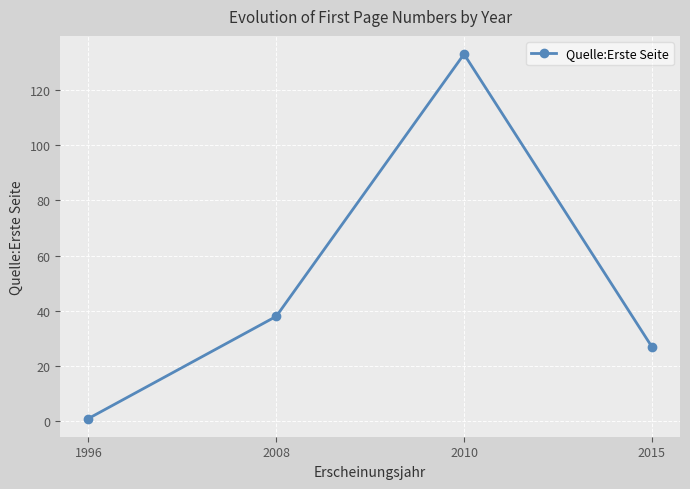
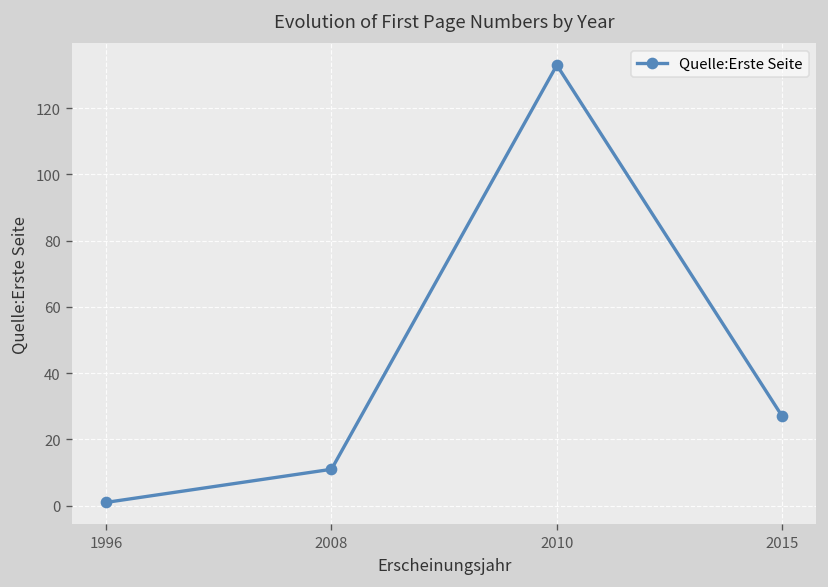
2008: 38 -> 11
